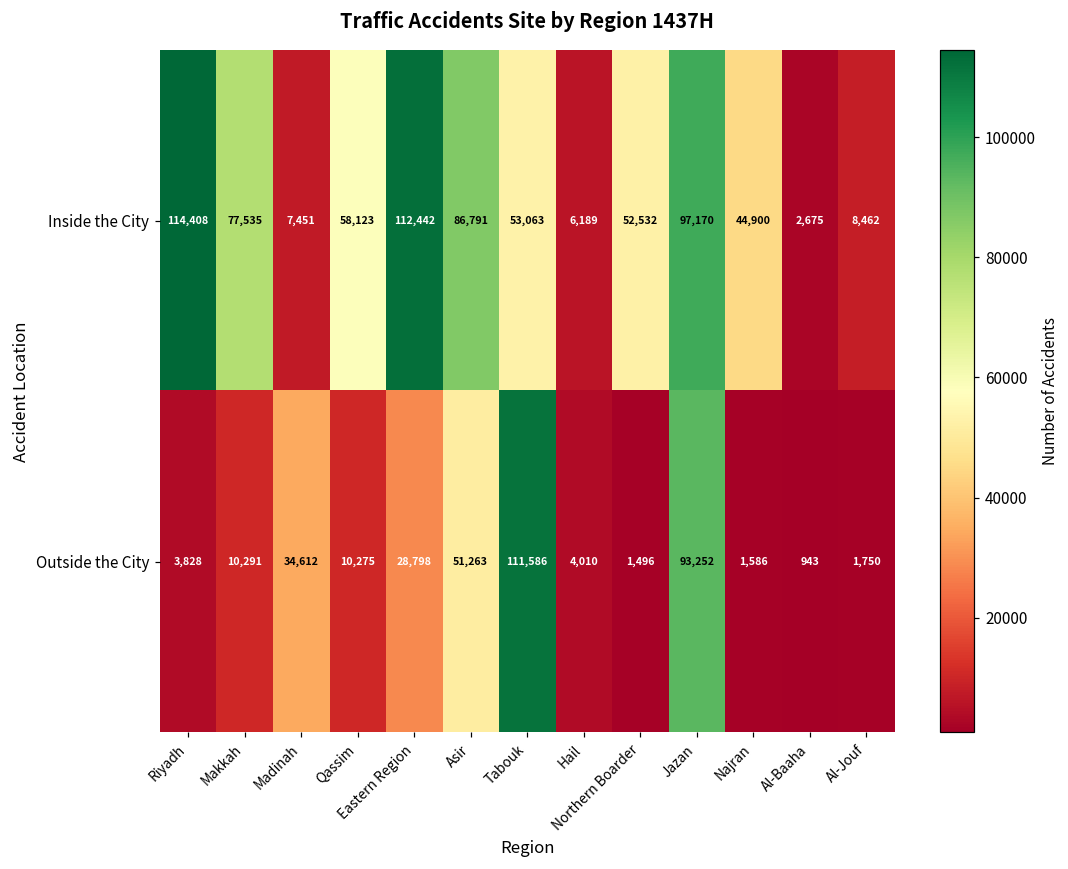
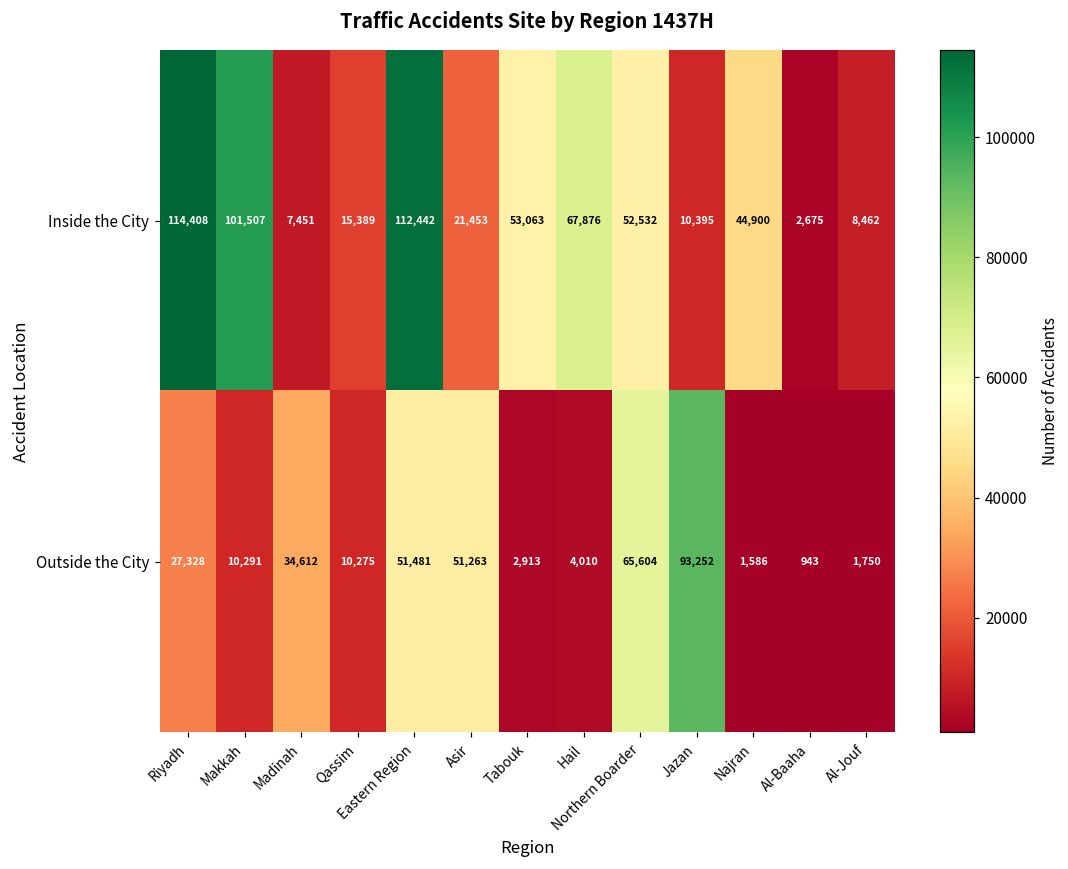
Inside the City, Makkah: 77,535 -> 101,507
Inside the City, Qassim: 58,123 -> 15,389
Inside the City, Asir: 86,791 -> 21,453
Inside the City, Hail: 6,189 -> 67,876
Inside the City, Jazan: 97,170 -> 10,395
Outside the City, Riyadh: 3,828 -> 27,328
Outside the City, Eastern Region: 28,798 -> 51,481
Outside the City, Tabouk: 111,586 -> 2,913
Outside the City, Northern Boarder: 1,496 -> 65,604
